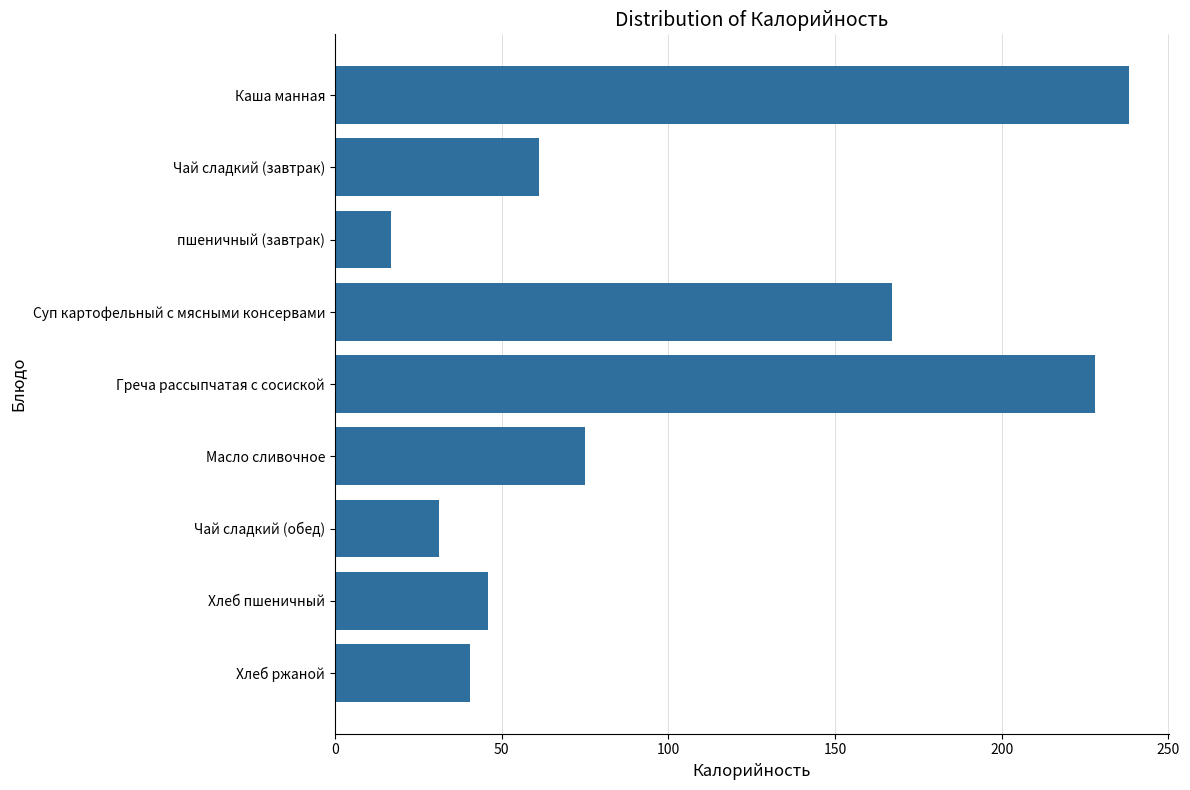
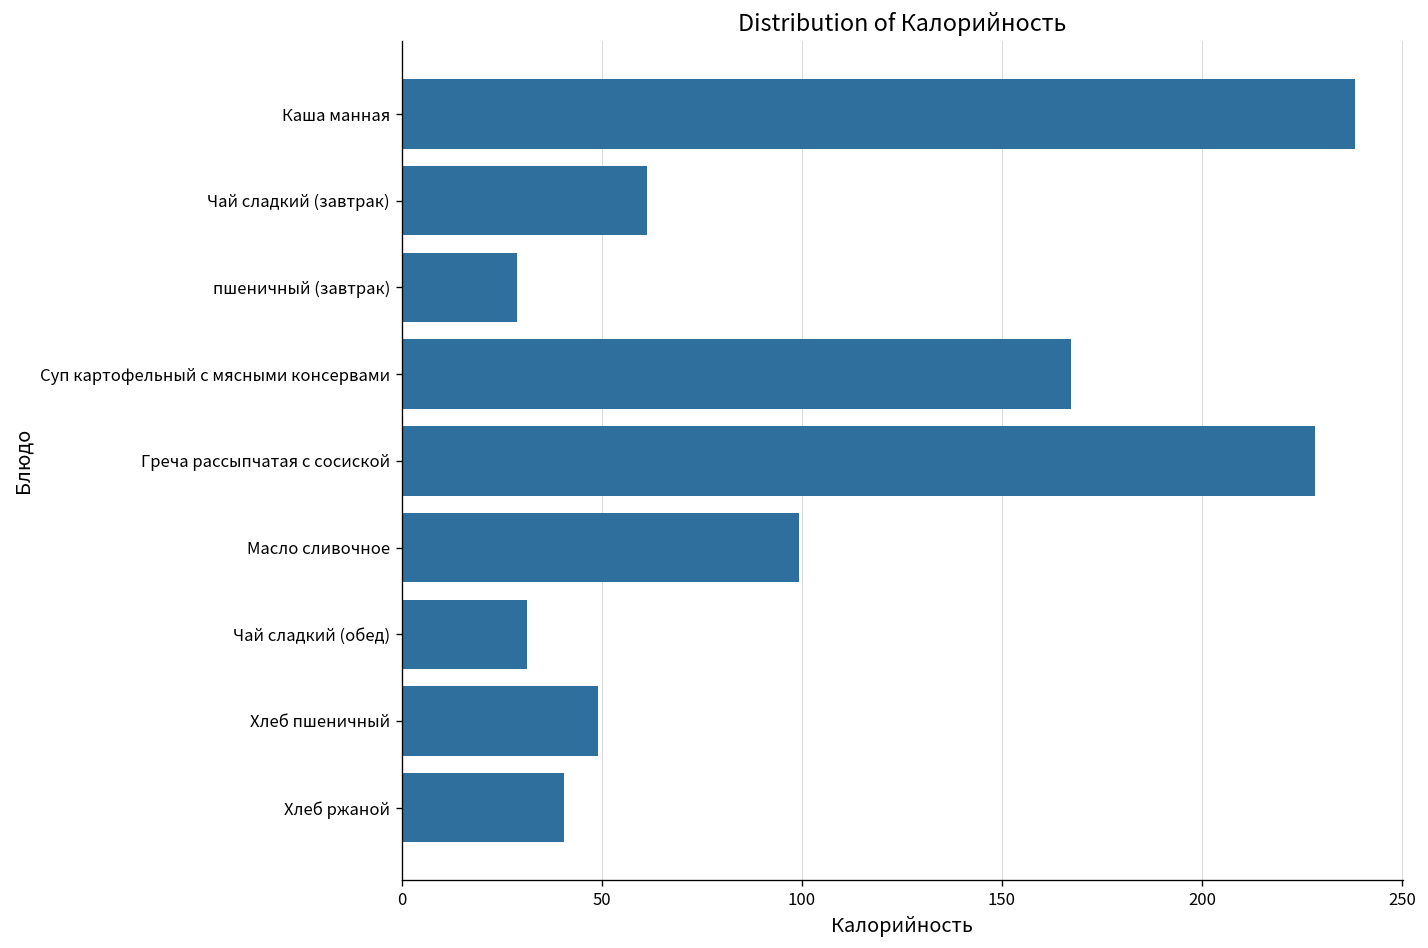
пшеничный (завтрак): 17 -> 29
Масло сливочное: 75 -> 99
Хлеб пшеничный: 46 -> 49
